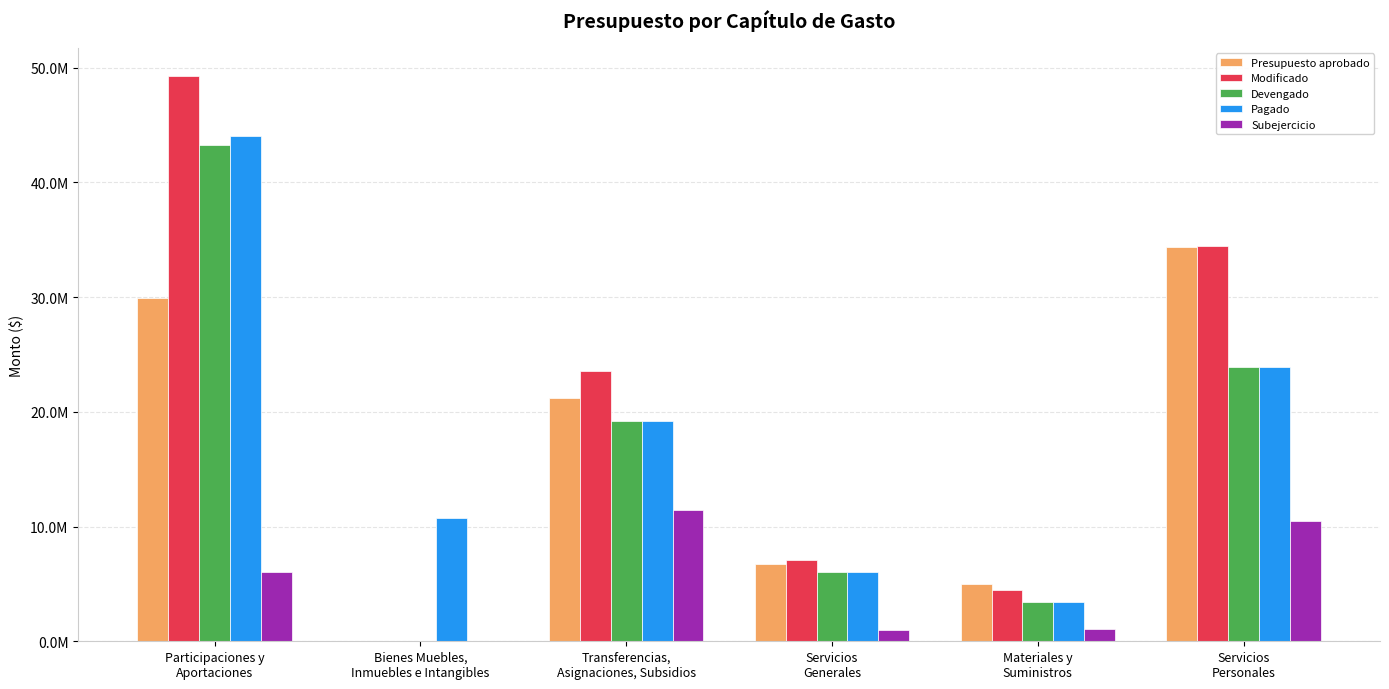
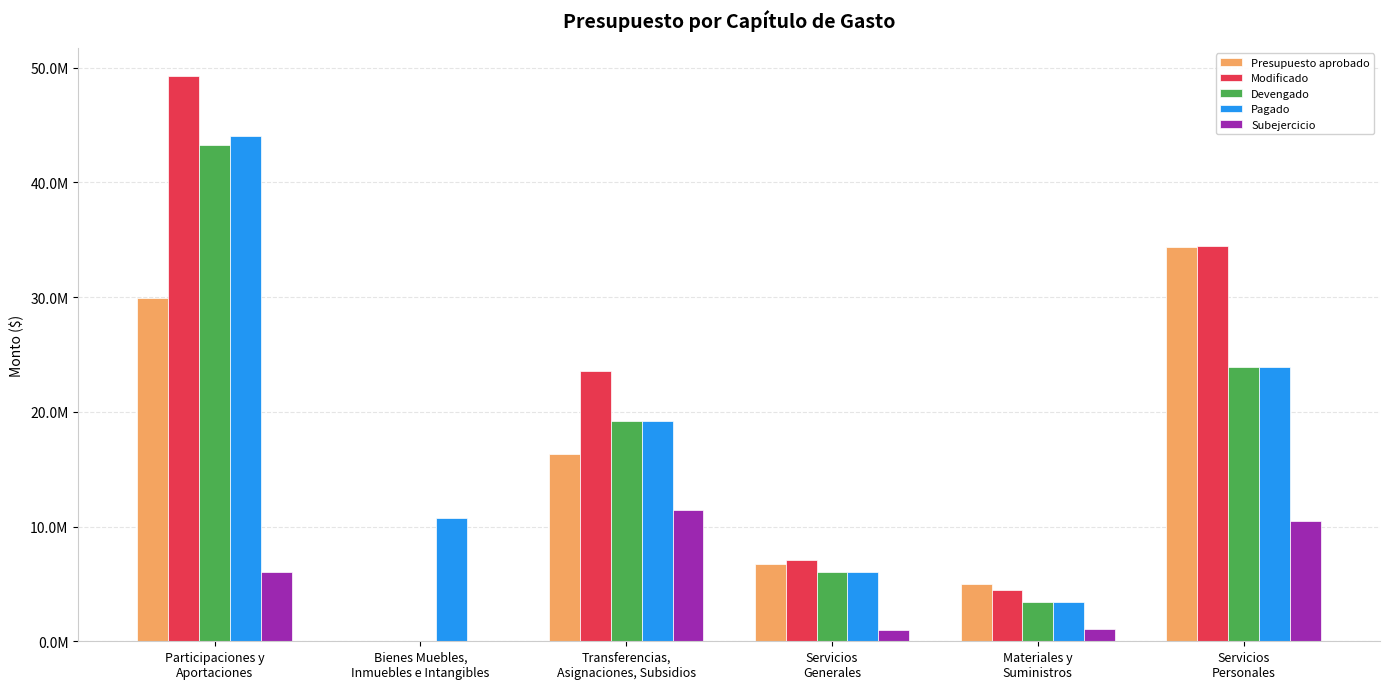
Presupuesto aprobado, Transferencias, Asignaciones, Subsidios: 21200000 -> 16300000
